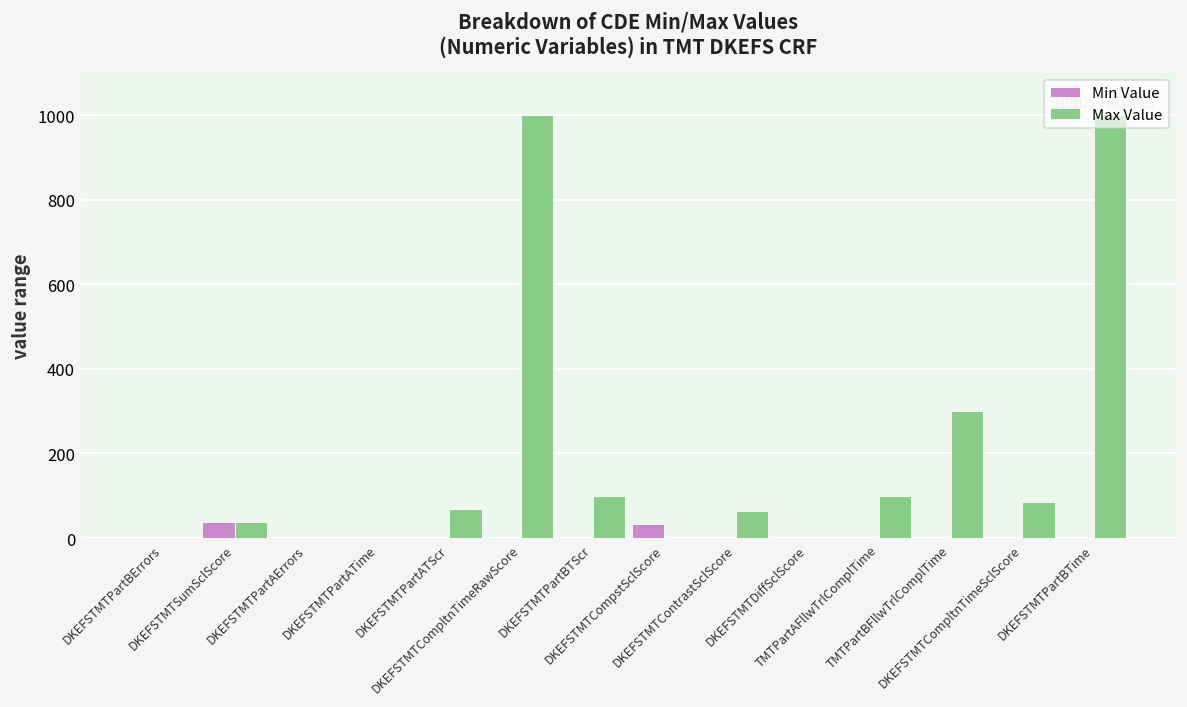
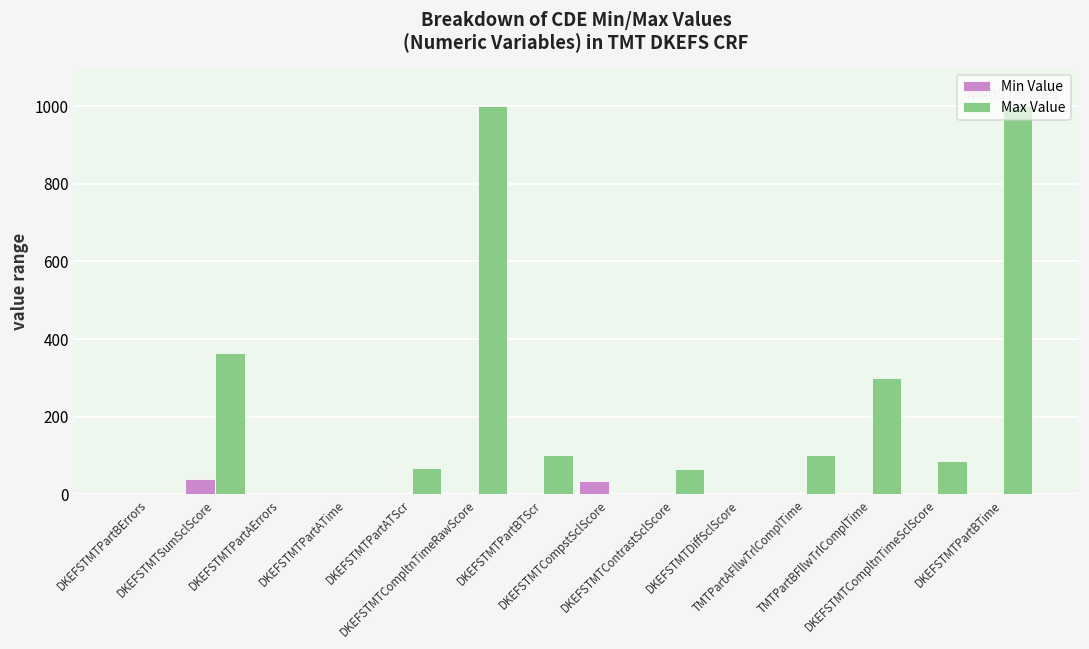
Max Value, DKEFSTMTSumSclScore: 40 -> 370
